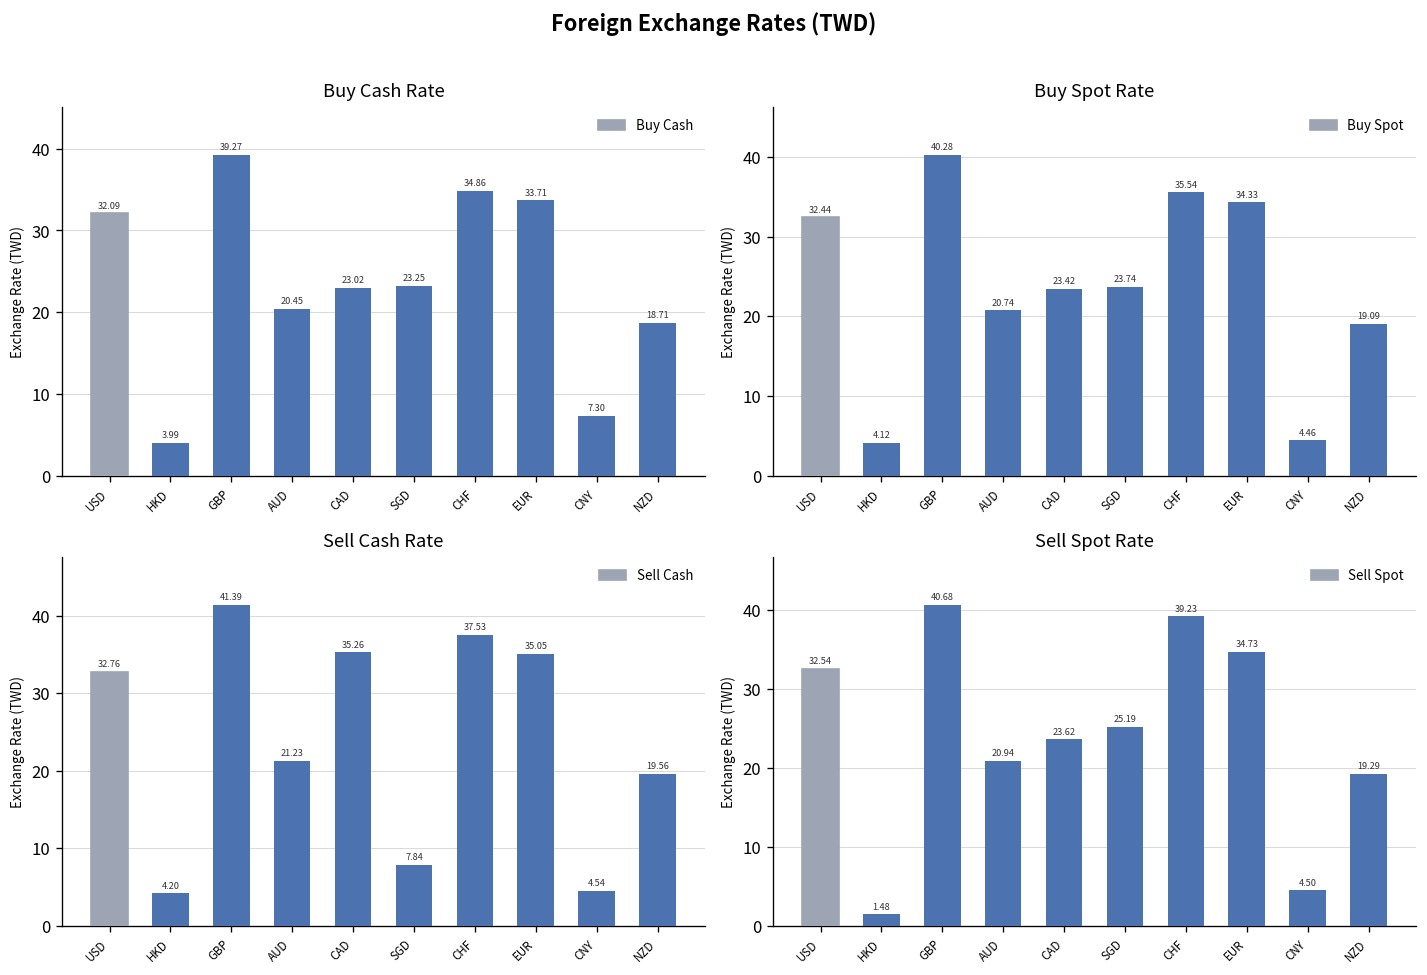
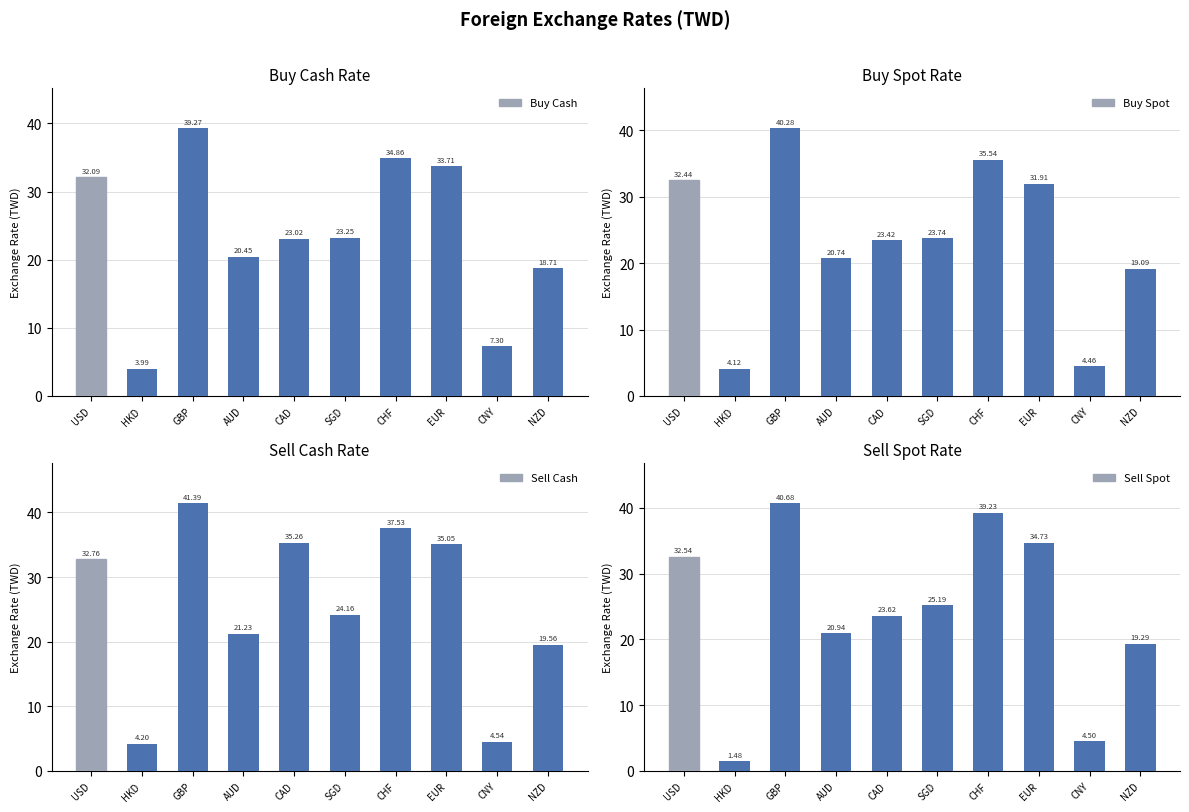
Buy Spot Rate, EUR: 34.33 -> 31.91
Sell Cash Rate, SGD: 7.84 -> 24.16
